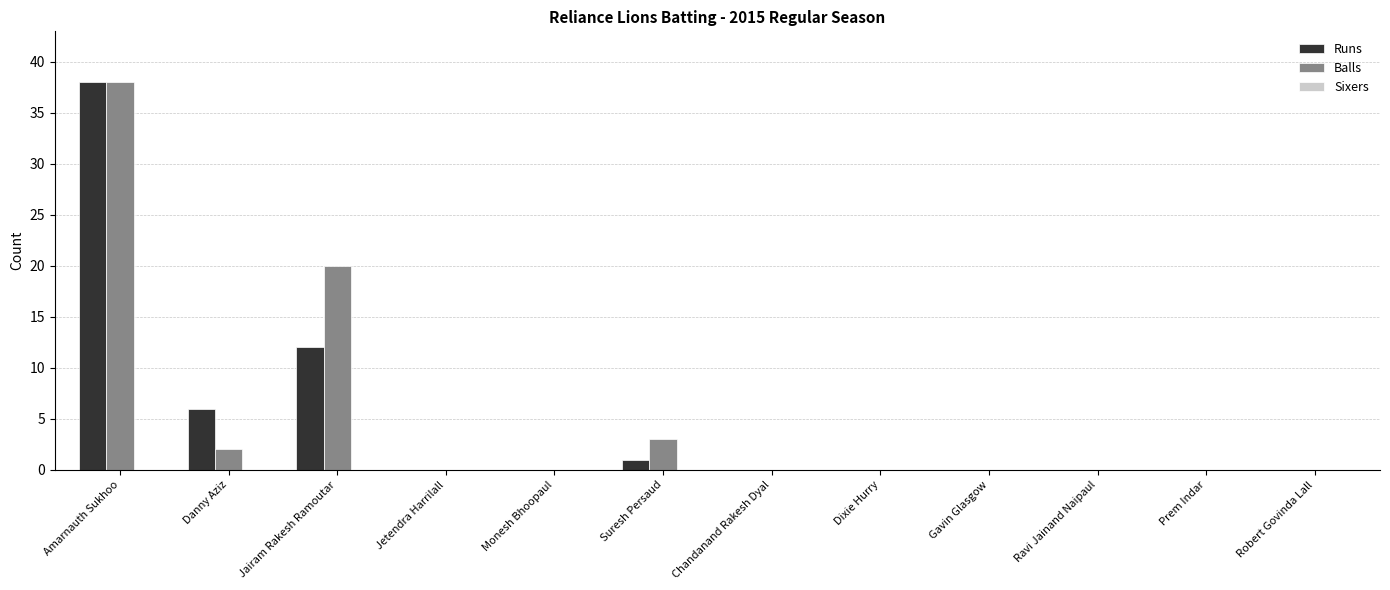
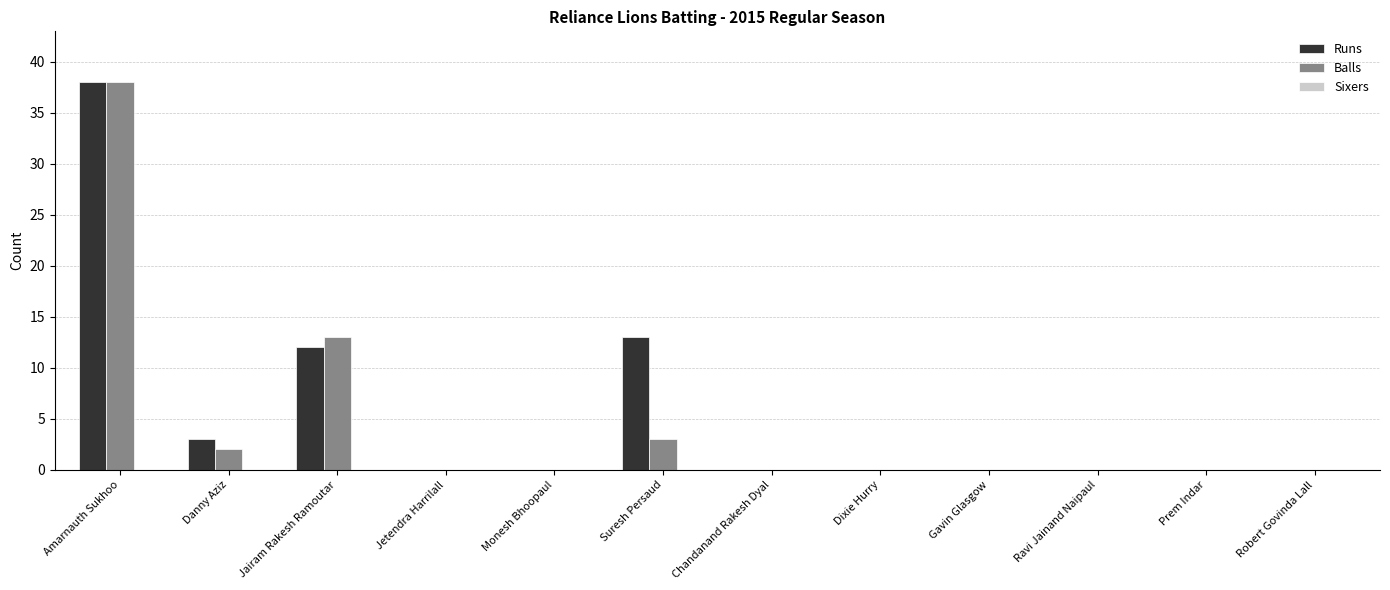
Runs, Danny Aziz: 6 -> 3
Balls, Jairam Rakesh Ramoutar: 20 -> 13
Runs, Suresh Persaud: 1 -> 13
